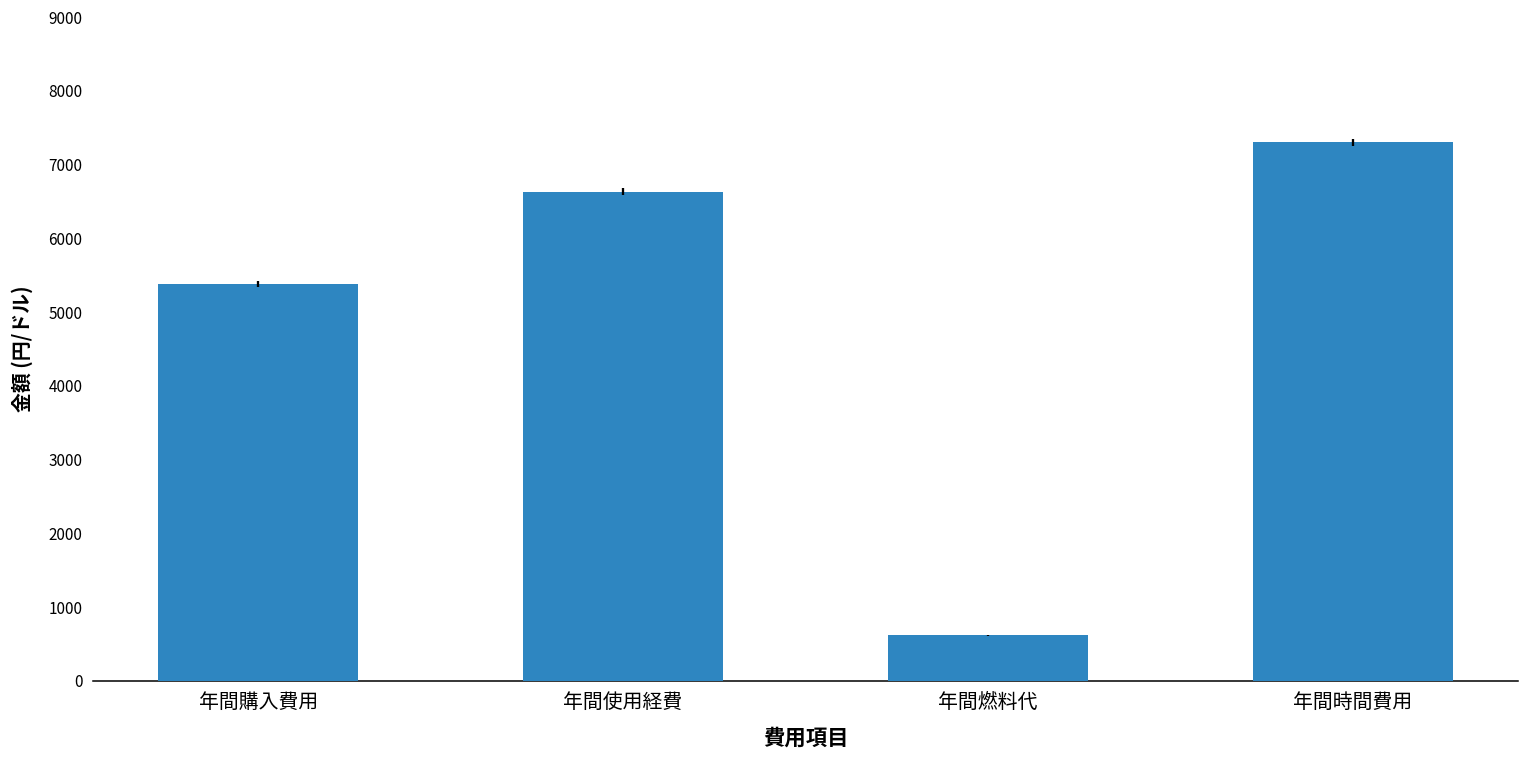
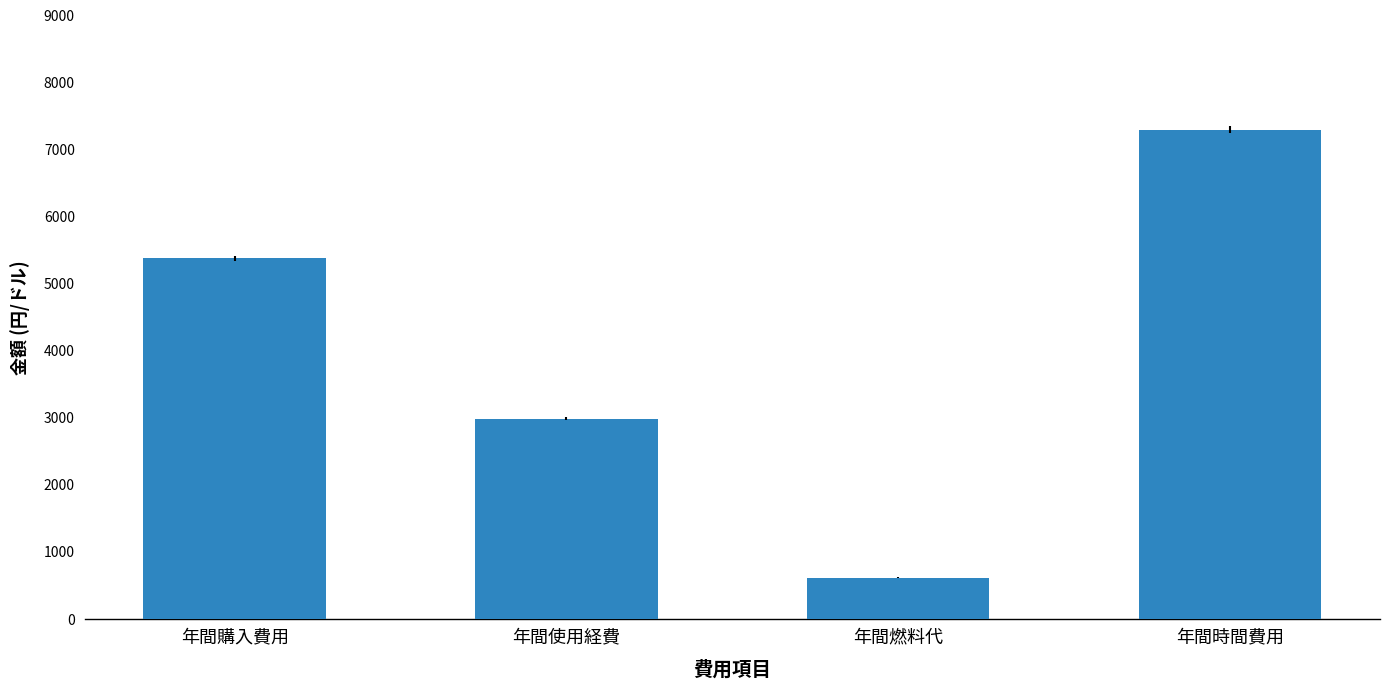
年間使用経費: 6600 -> 3000
